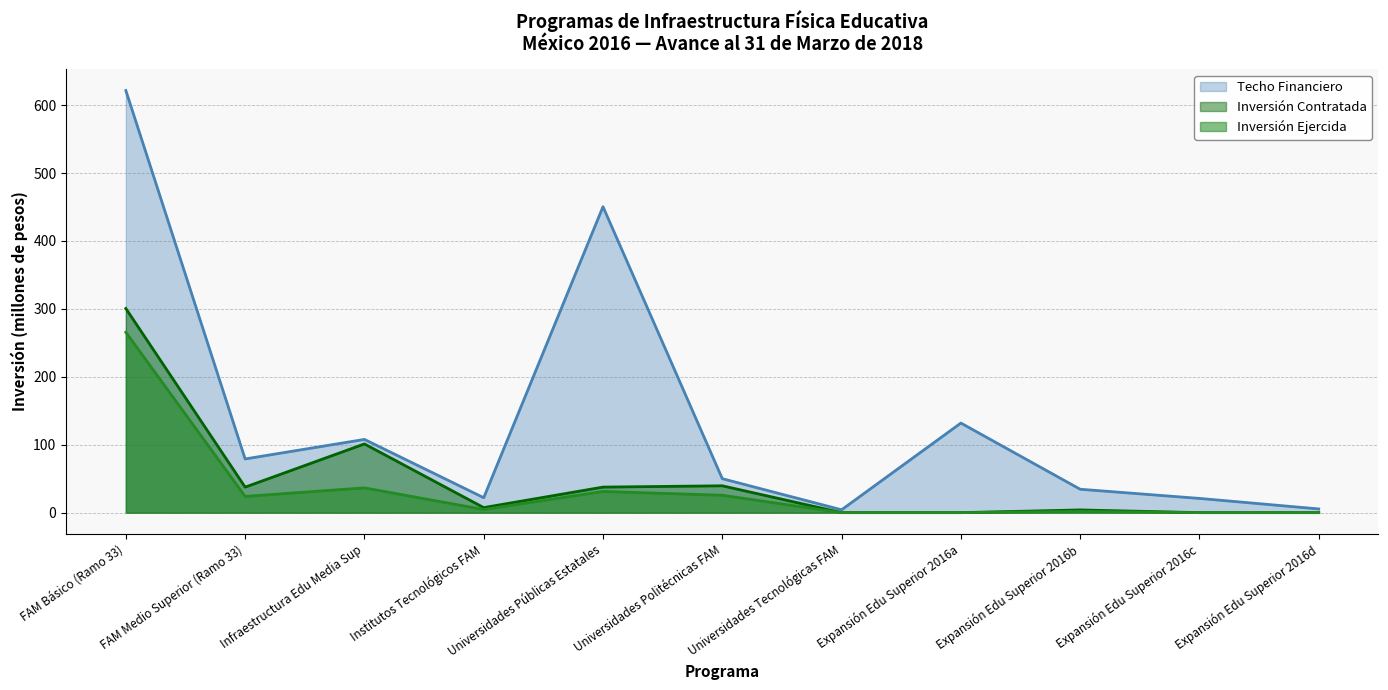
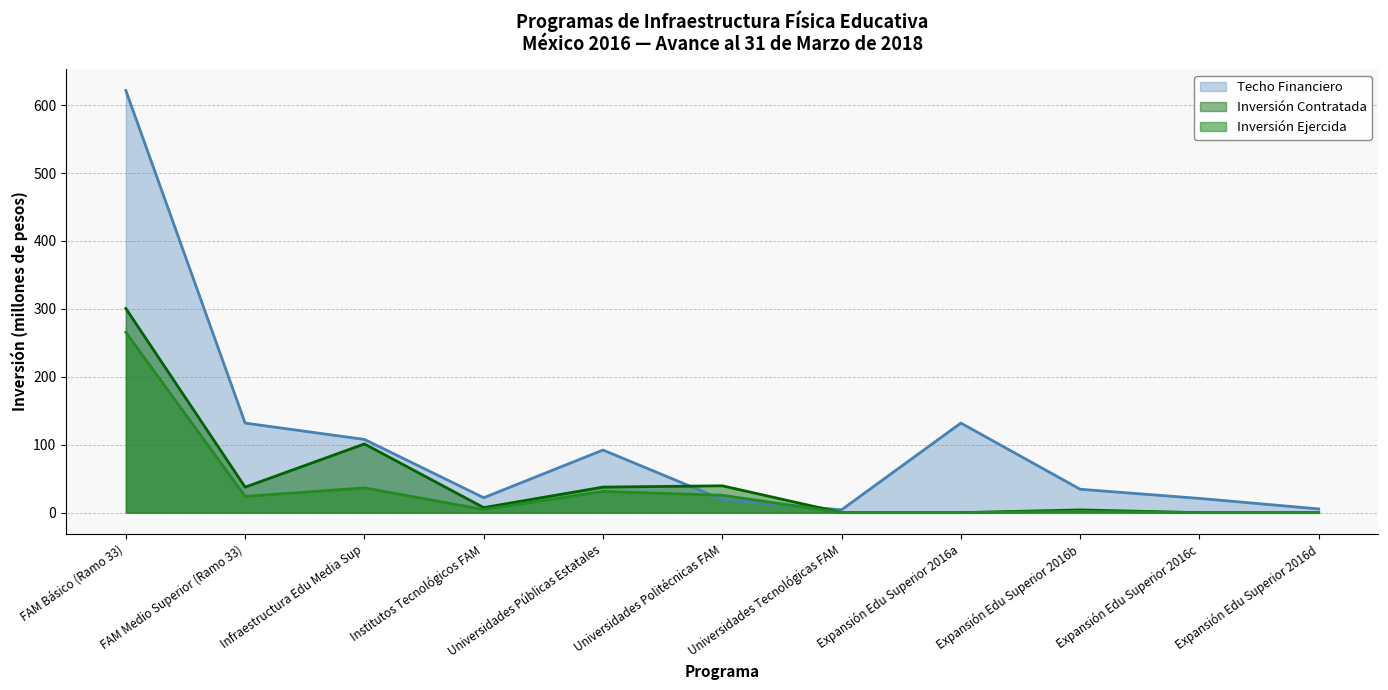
Techo Financiero, FAM Medio Superior (Ramo 33): 80 -> 130
Techo Financiero, Universidades Públicas Estatales: 450 -> 90
Techo Financiero, Universidades Politécnicas FAM: 50 -> 20
